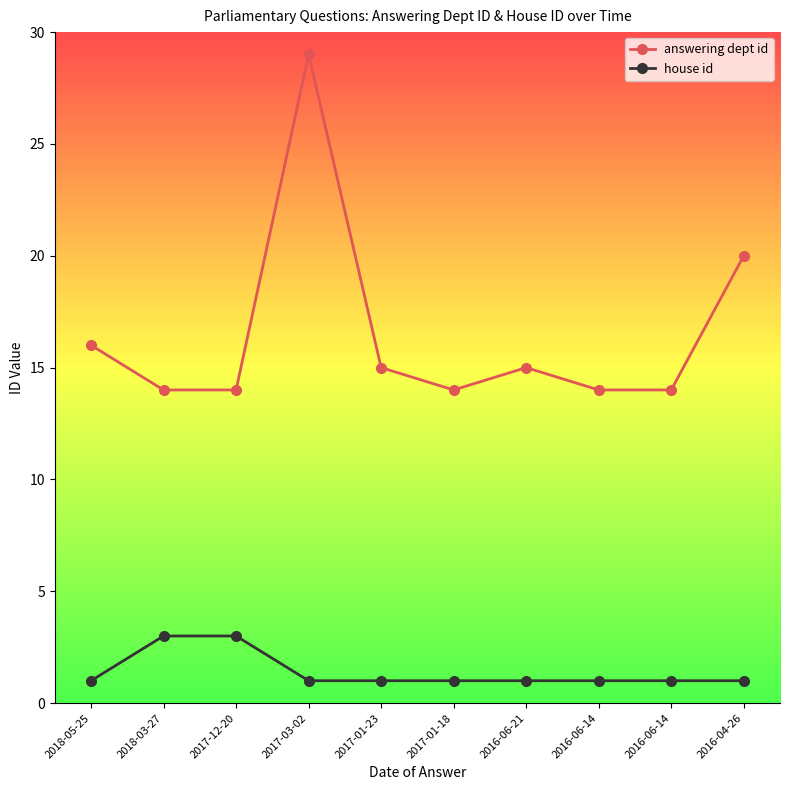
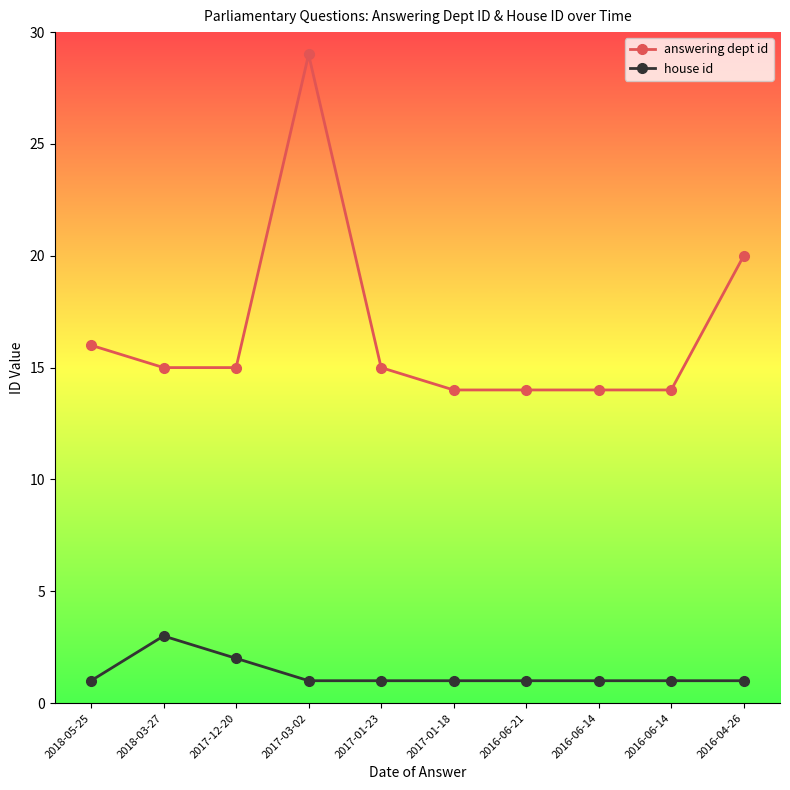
answering dept id, 2018-03-27: 14 -> 15
answering dept id, 2017-12-20: 14 -> 15
house id, 2017-12-20: 3 -> 2
answering dept id, 2016-06-21: 15 -> 14
